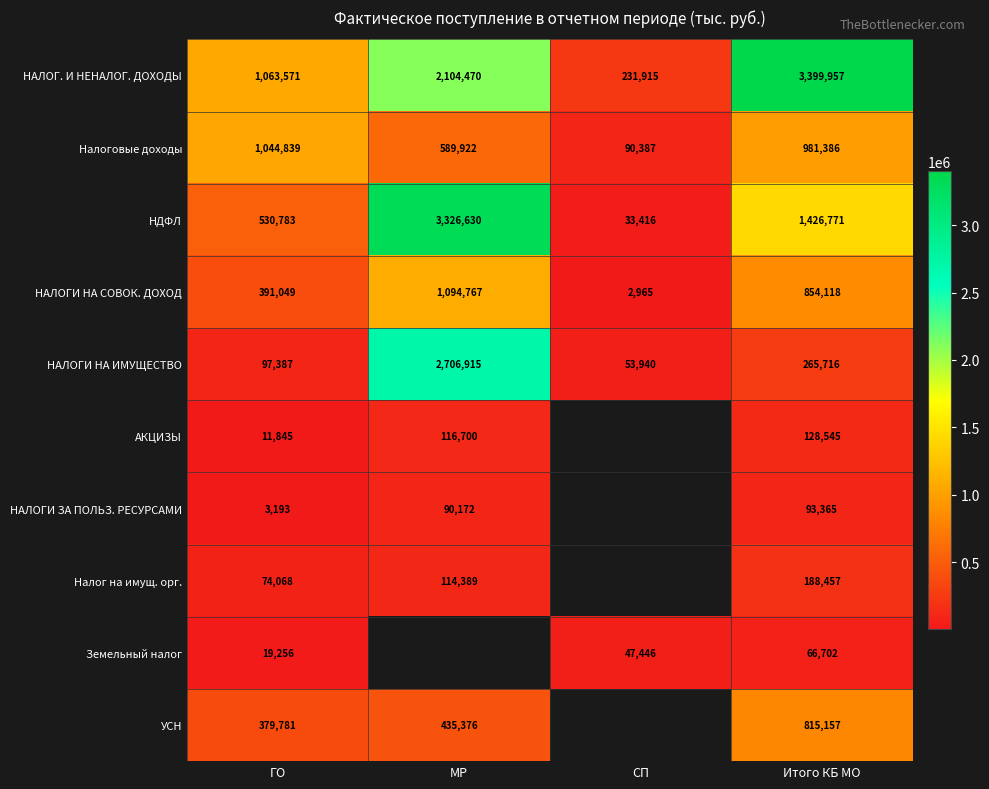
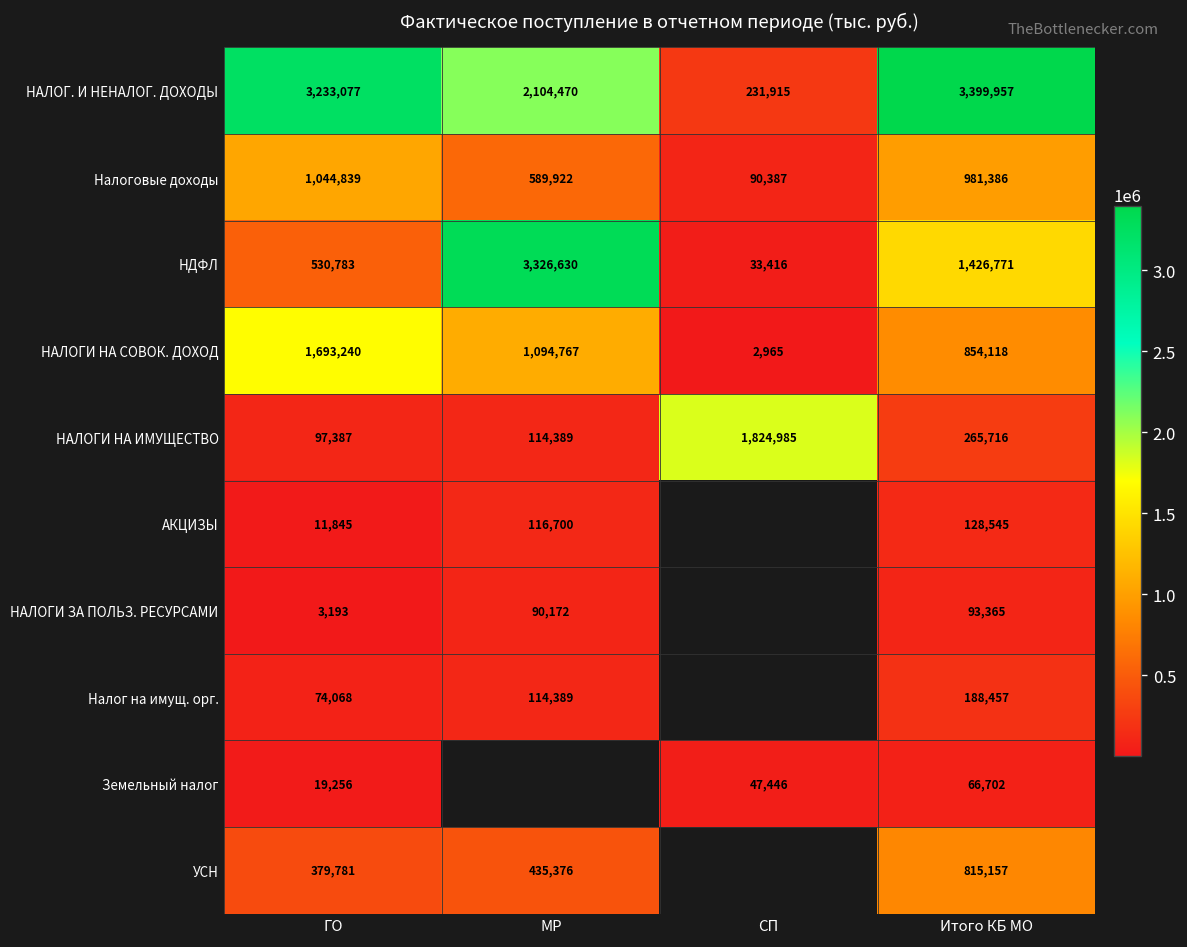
НАЛОГ. И НЕНАЛОГ. ДОХОДЫ, ГО: 1,063,571 -> 3,233,077
НАЛОГИ НА СОВОК. ДОХОД, ГО: 391,049 -> 1,693,240
НАЛОГИ НА ИМУЩЕСТВО, МР: 2,706,915 -> 114,389
НАЛОГИ НА ИМУЩЕСТВО, СП: 53,940 -> 1,824,985
